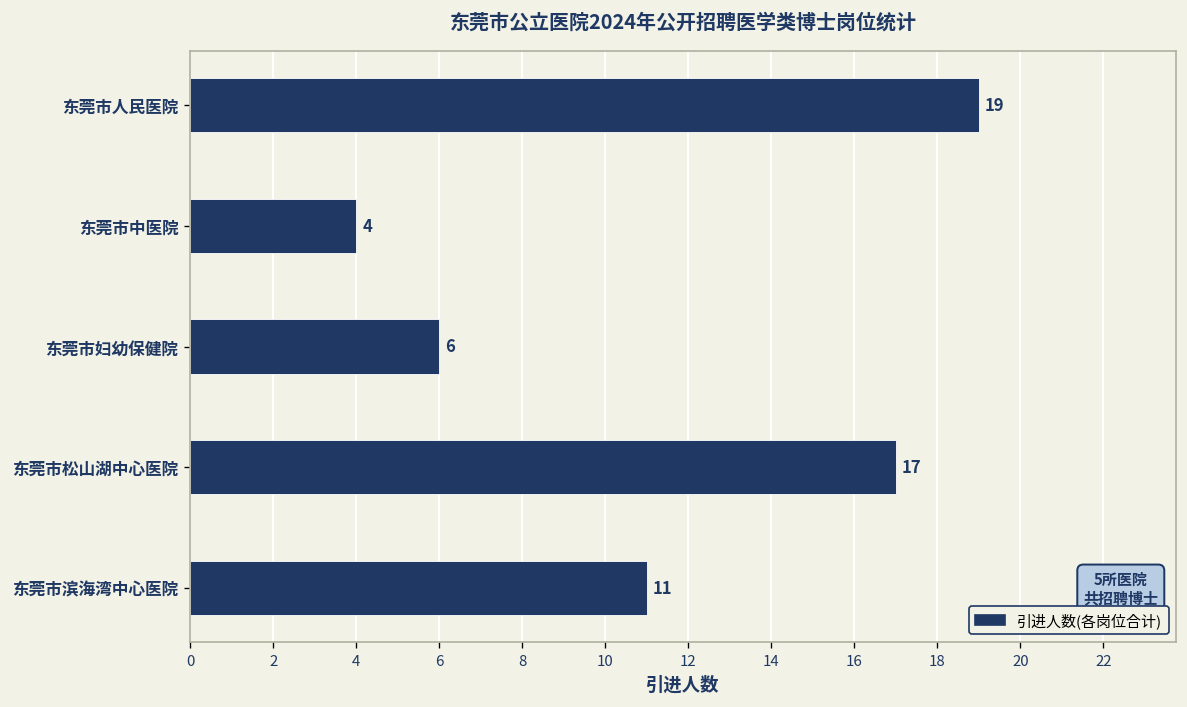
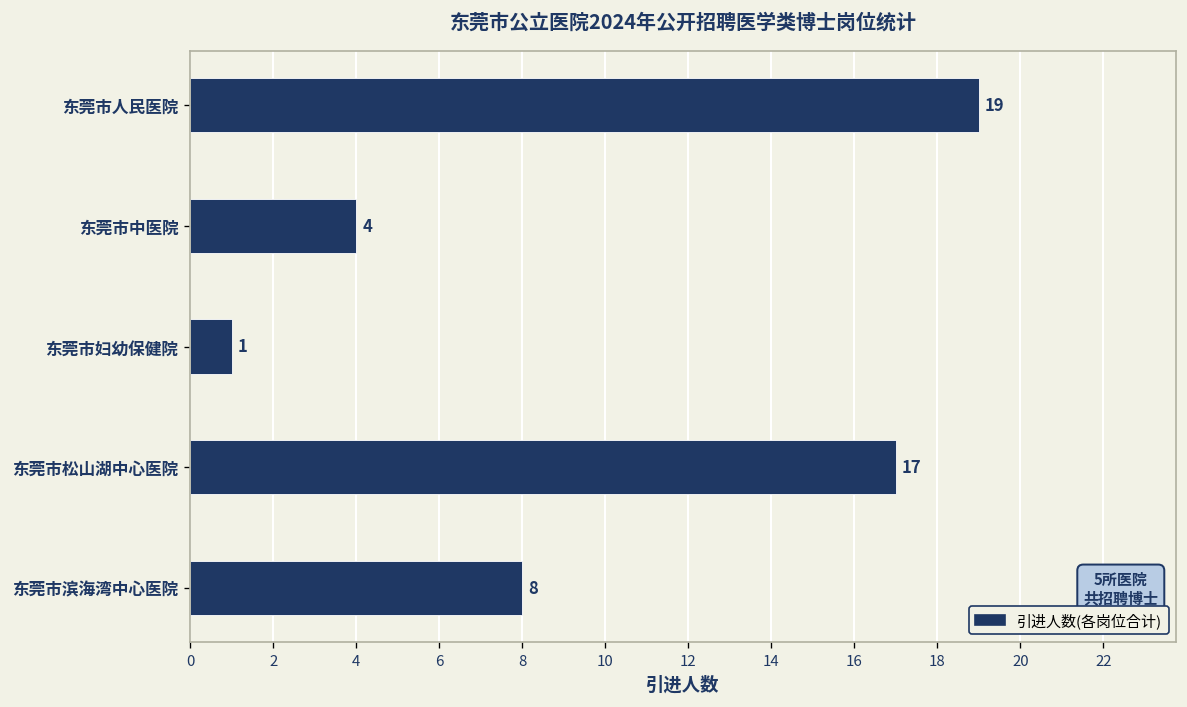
东莞市妇幼保健院: 6 -> 1
东莞市滨海湾中心医院: 11 -> 8
